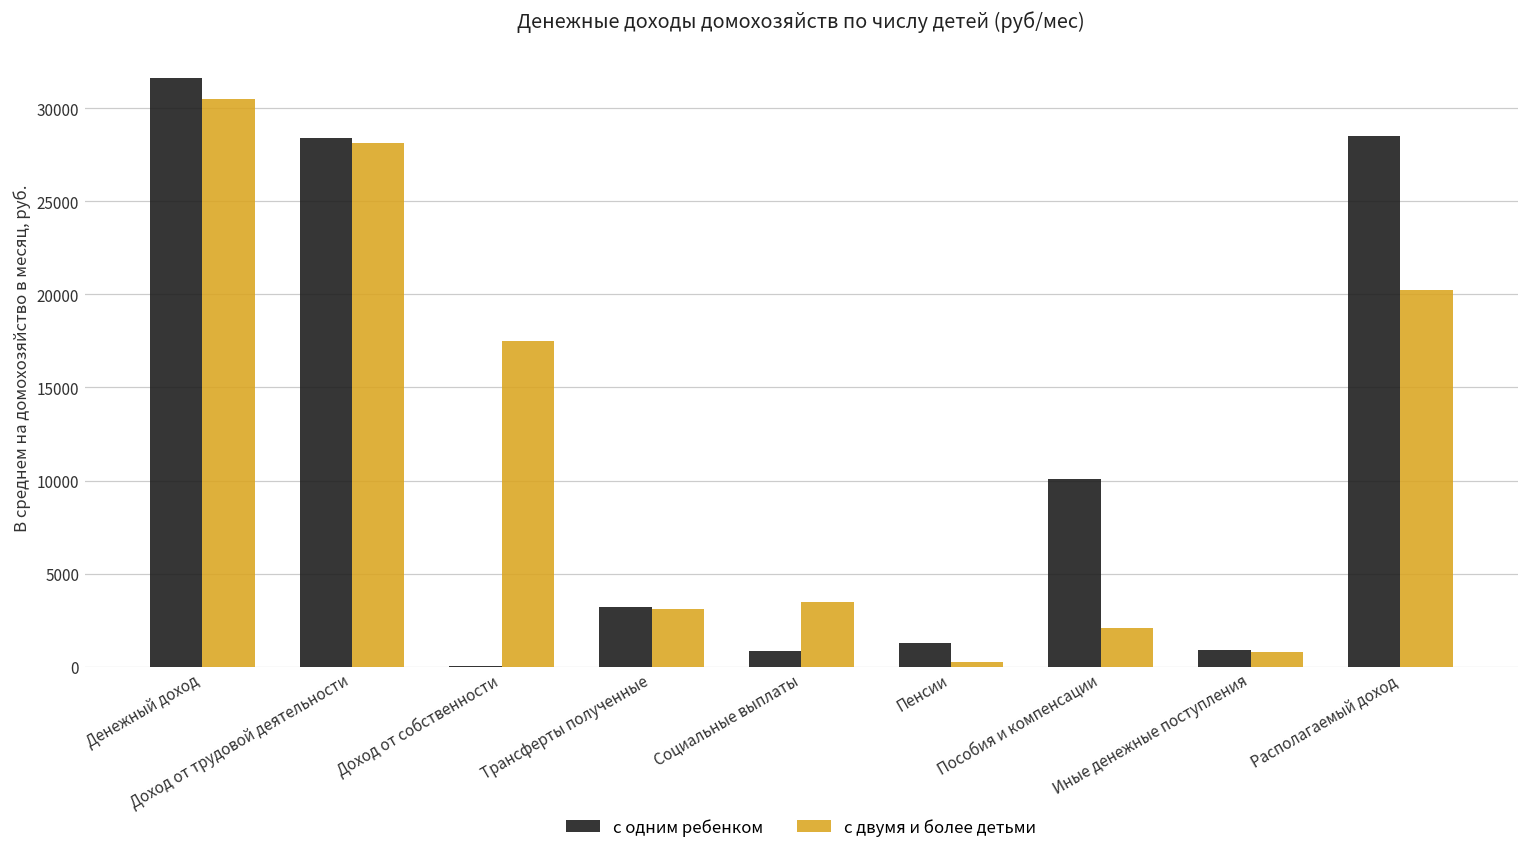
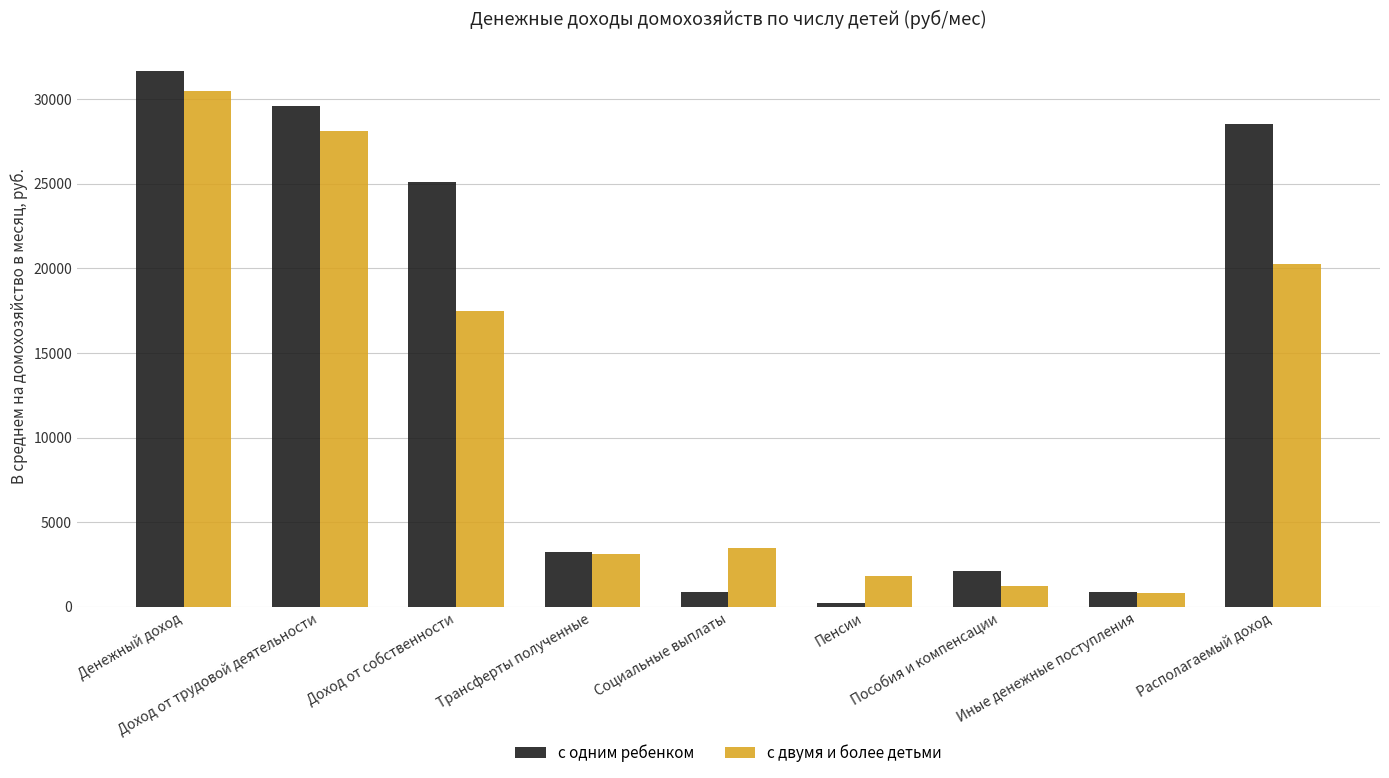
с одним ребенком, Доход от трудовой деятельности: 28400 -> 29600
с одним ребенком, Доход от собственности: 0 -> 25100
с одним ребенком, Пенсии: 1300 -> 200
с двумя и более детьми, Пенсии: 200 -> 1800
с одним ребенком, Пособия и компенсации: 10100 -> 2100
с двумя и более детьми, Пособия и компенсации: 2100 -> 1200
